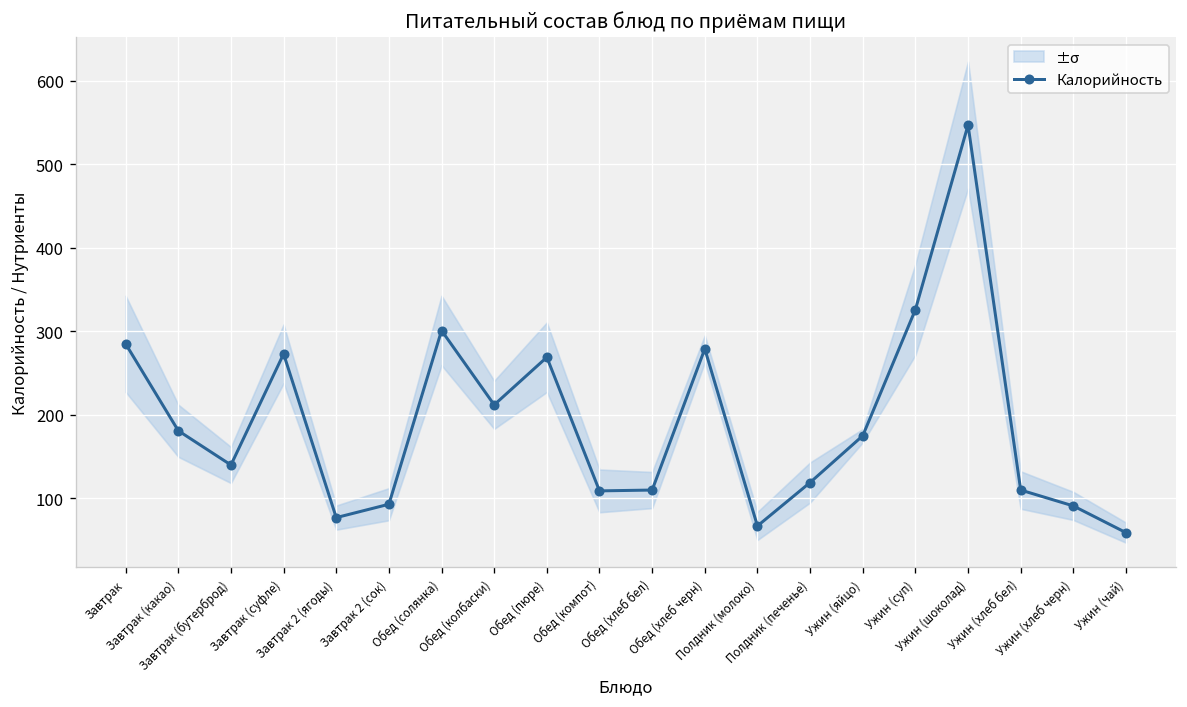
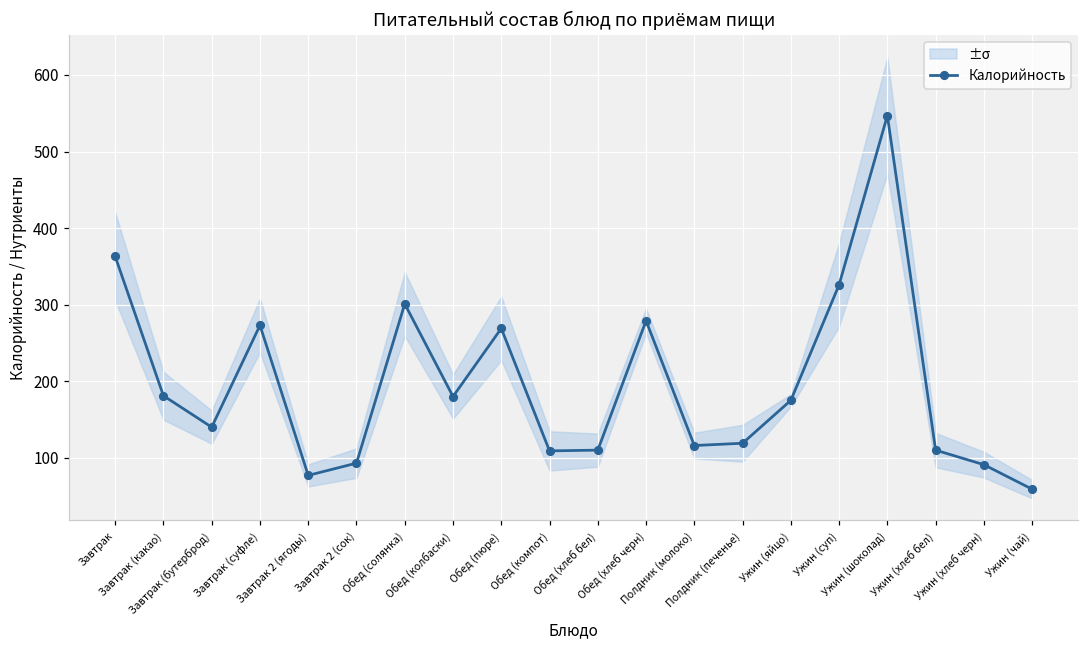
Калорийность, Завтрак: 290 -> 360
Калорийность, Обед (колбаски): 210 -> 180
Калорийность, Полдник (молоко): 70 -> 120
